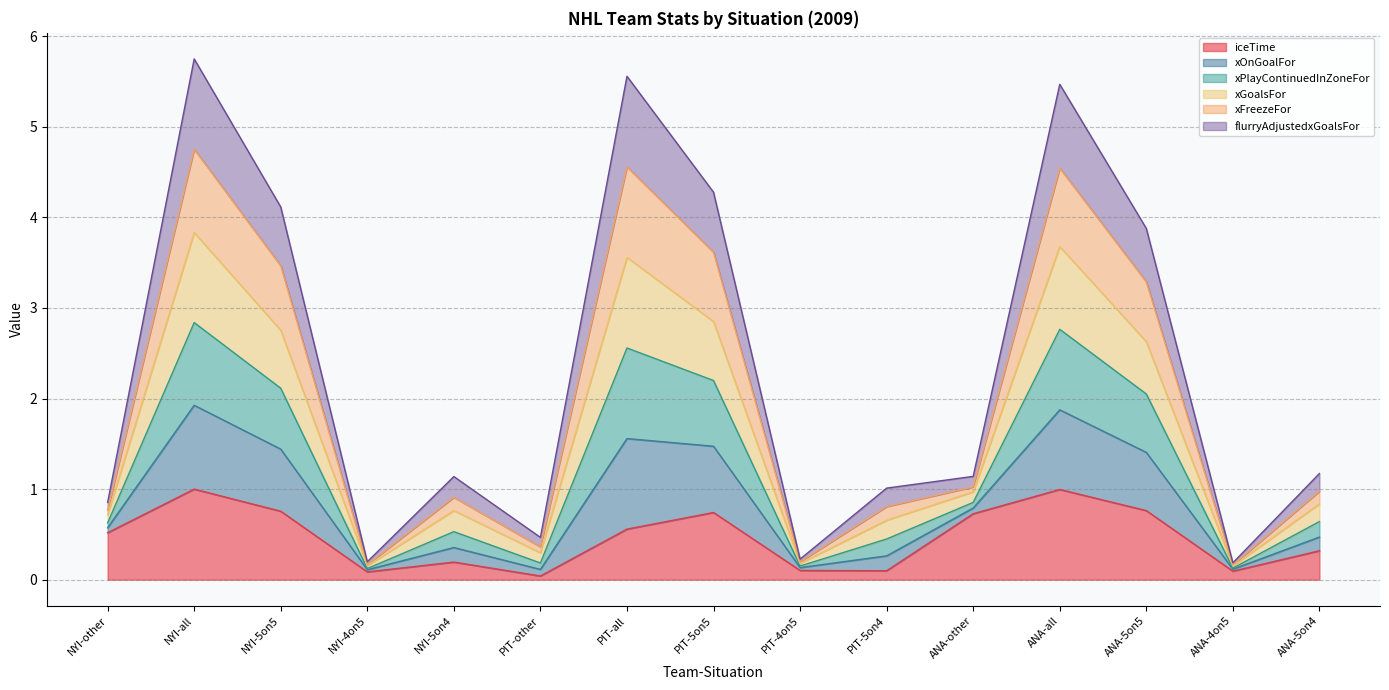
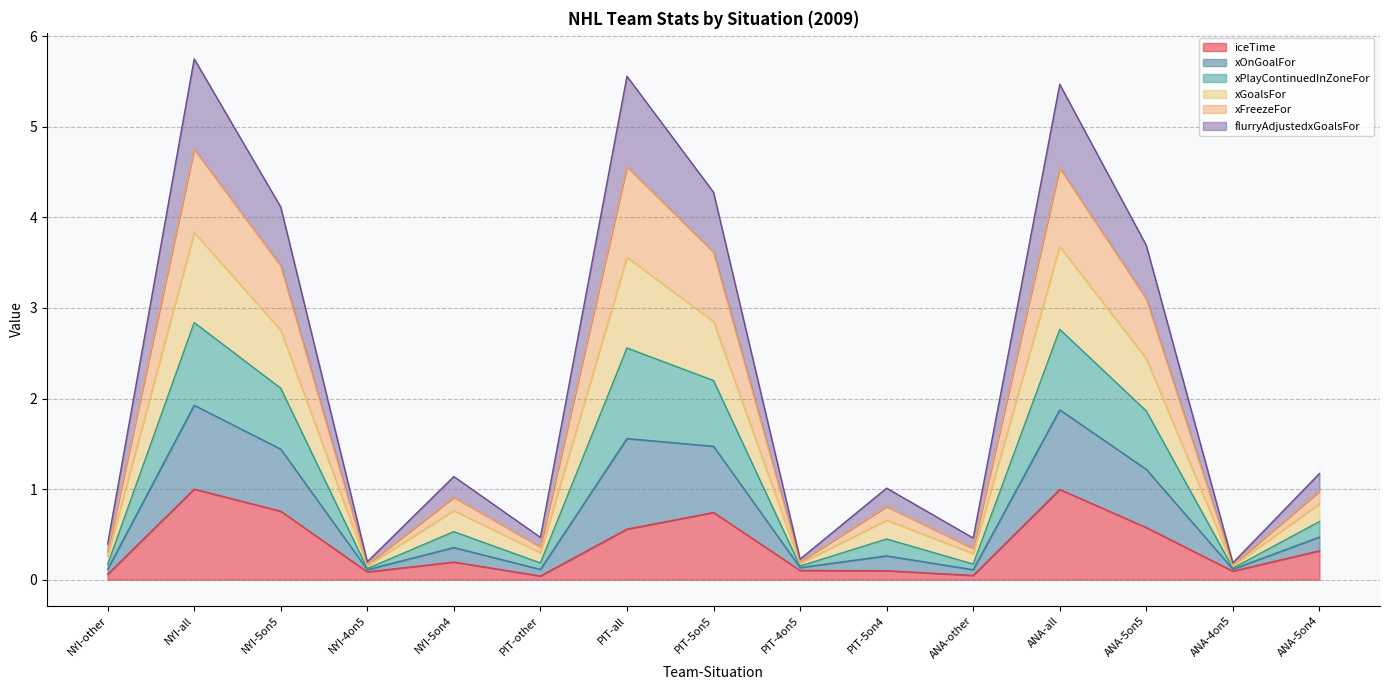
iceTime, NYI-other: 0.5 -> 0.1
iceTime, ANA-other: 0.7 -> 0.0
iceTime, ANA-5on5: 0.8 -> 0.6
